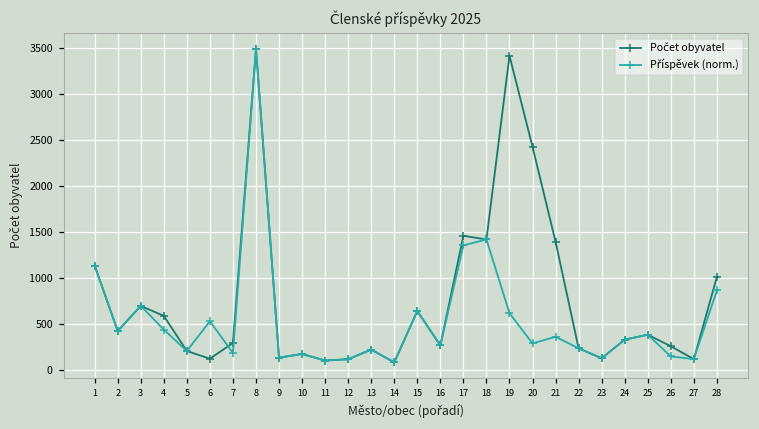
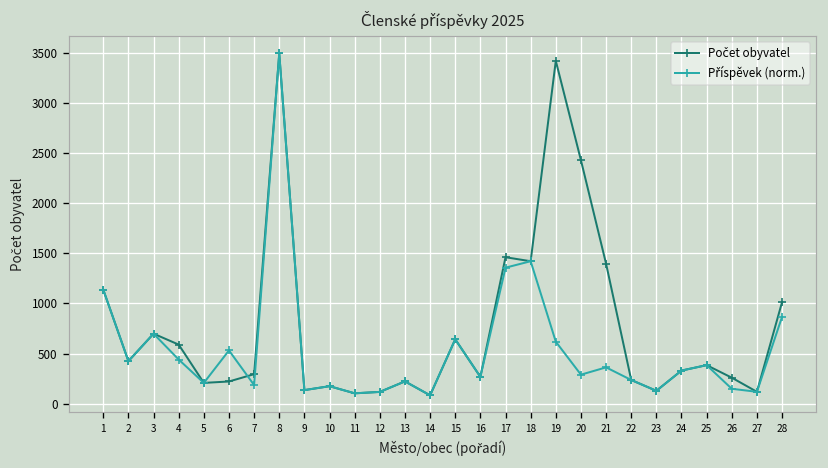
Počet obyvatel, 6: 100 -> 200
